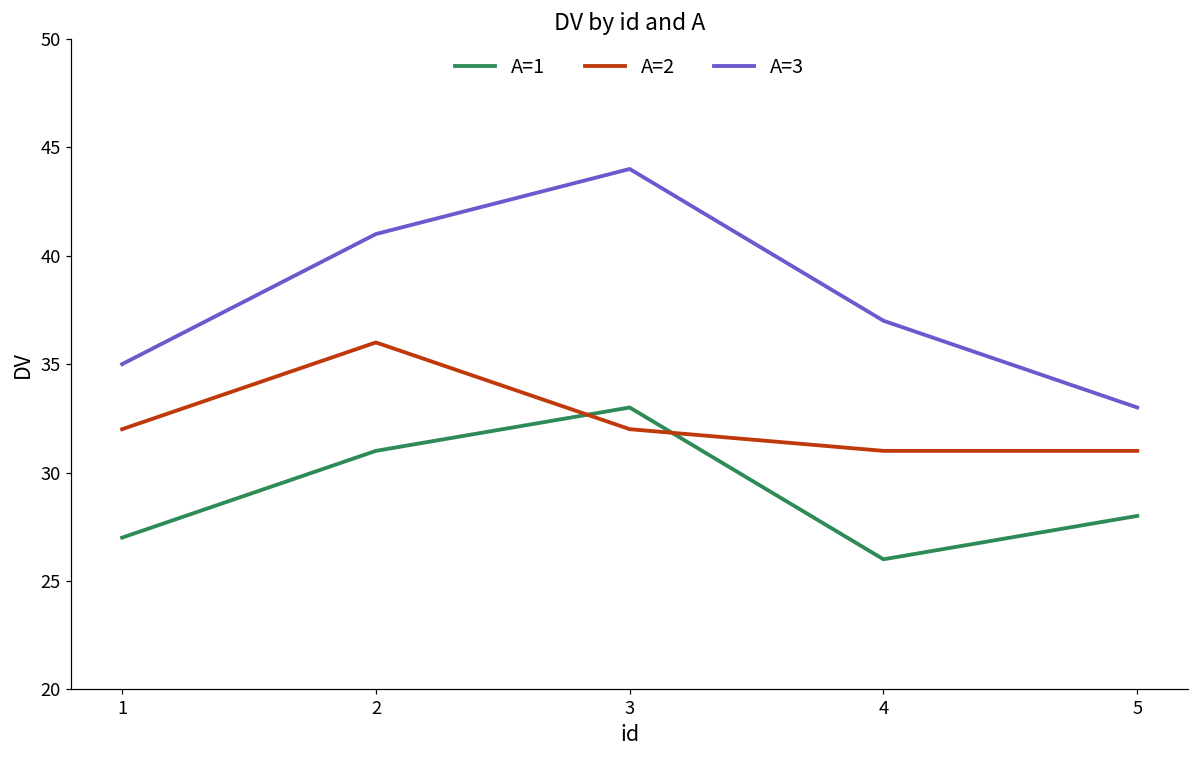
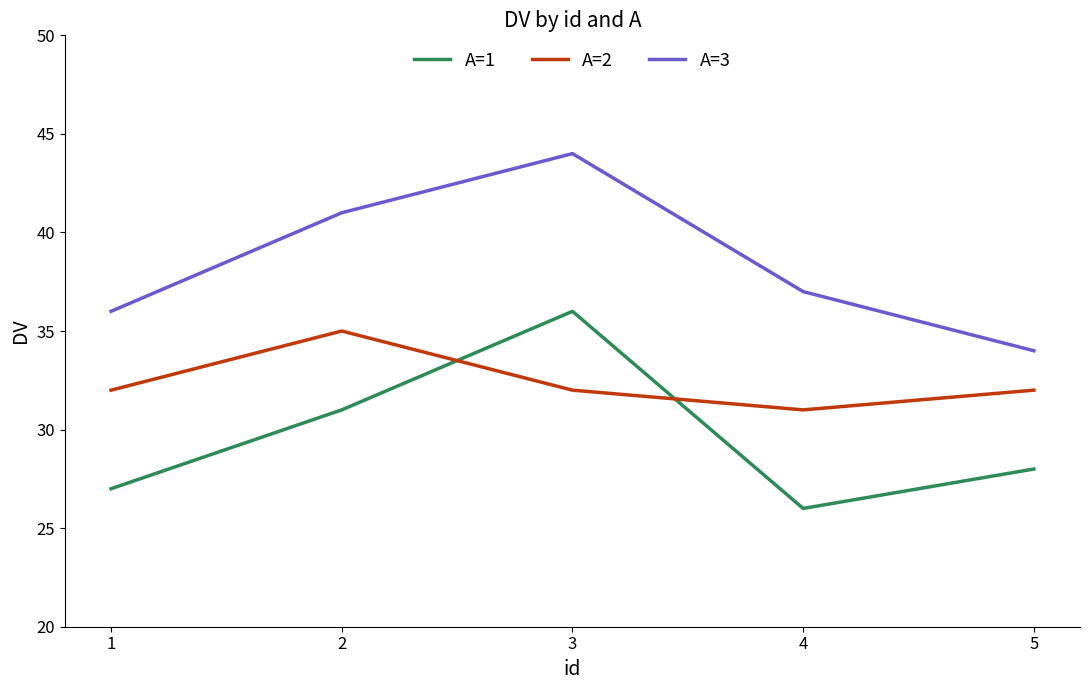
A=3, 1: 35 -> 36
A=2, 2: 36 -> 35
A=1, 3: 33 -> 36
A=2, 5: 31 -> 32
A=3, 5: 33 -> 34
